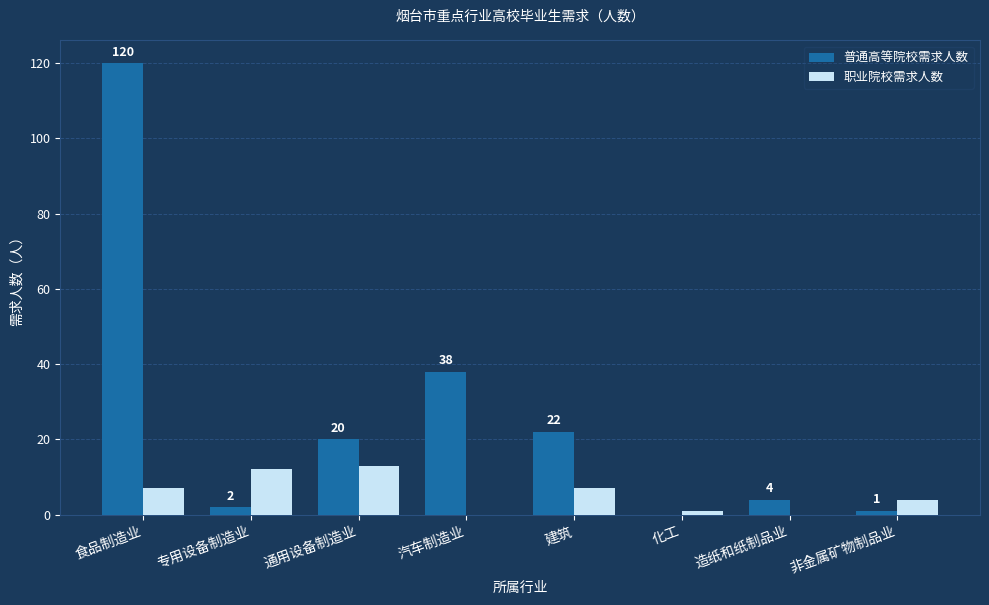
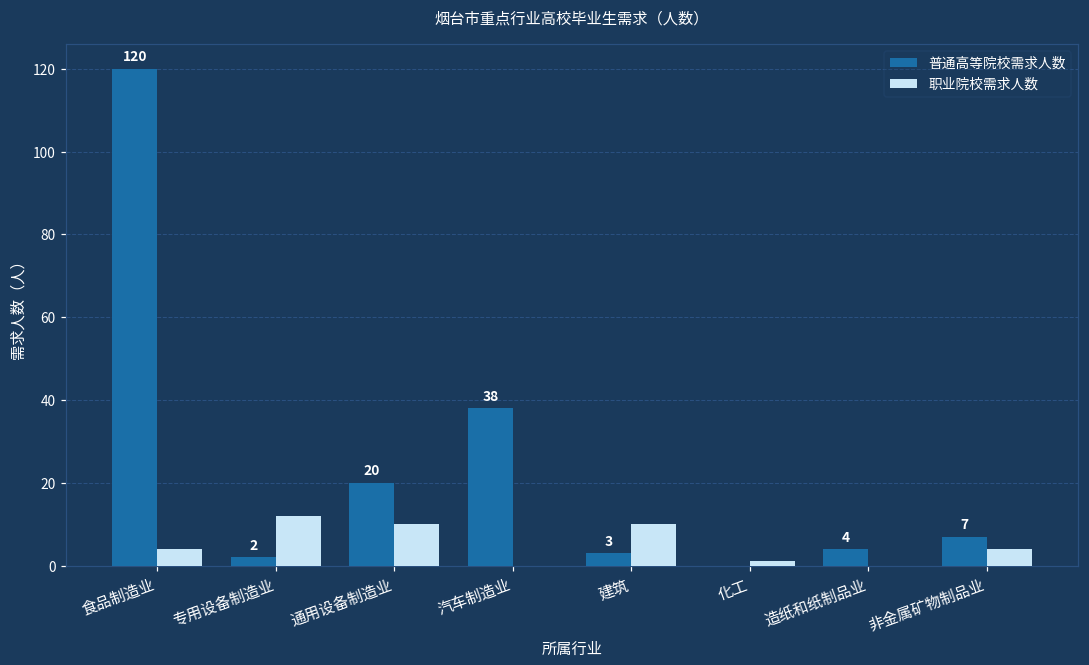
职业院校需求人数, 食品制造业: 7 -> 4
职业院校需求人数, 通用设备制造业: 13 -> 10
普通高等院校需求人数, 建筑: 22 -> 3
职业院校需求人数, 建筑: 7 -> 10
普通高等院校需求人数, 非金属矿物制品业: 1 -> 7
